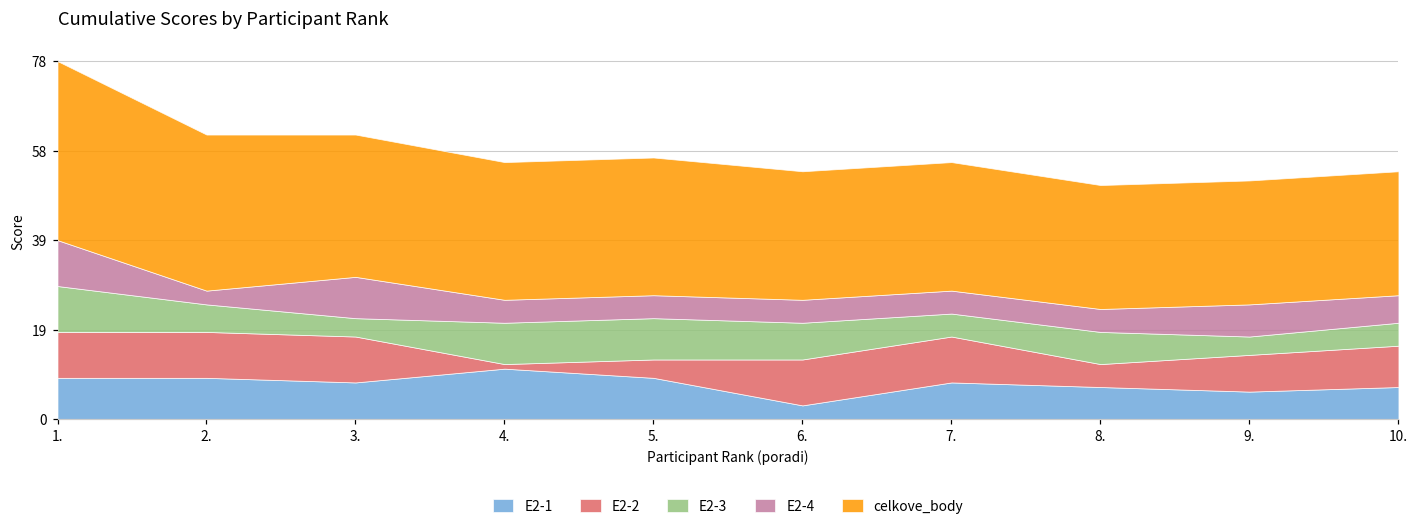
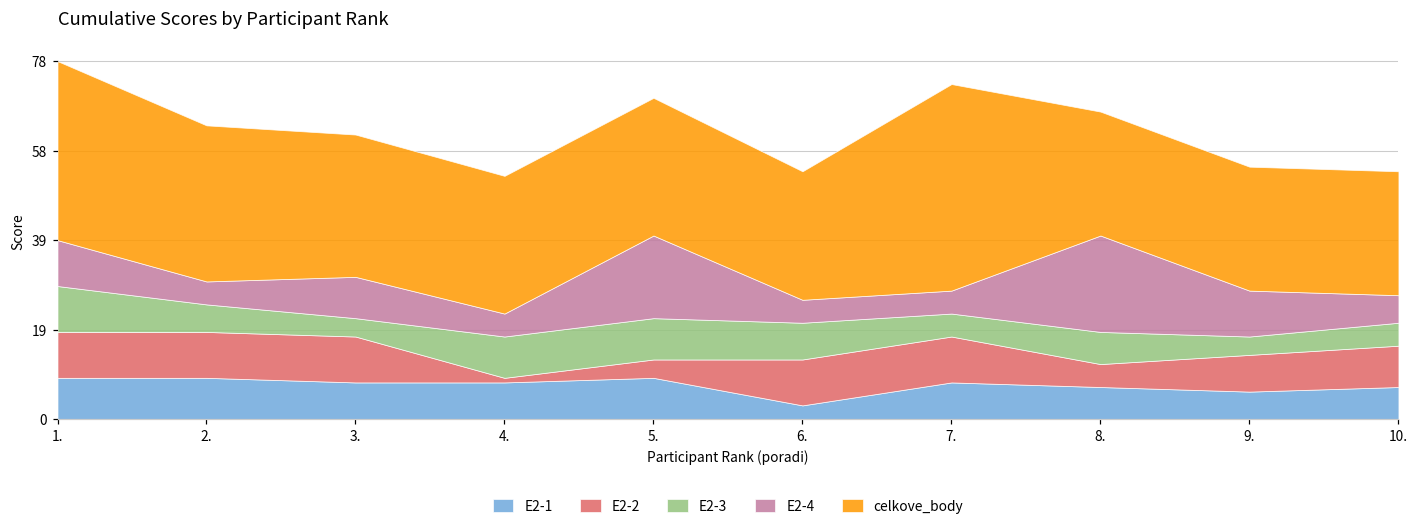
E2-4, 2.: 3 -> 5
E2-1, 4.: 11 -> 8
E2-4, 5.: 5 -> 18
celkove_body, 7.: 28 -> 45
E2-4, 8.: 5 -> 21
E2-4, 9.: 7 -> 10
